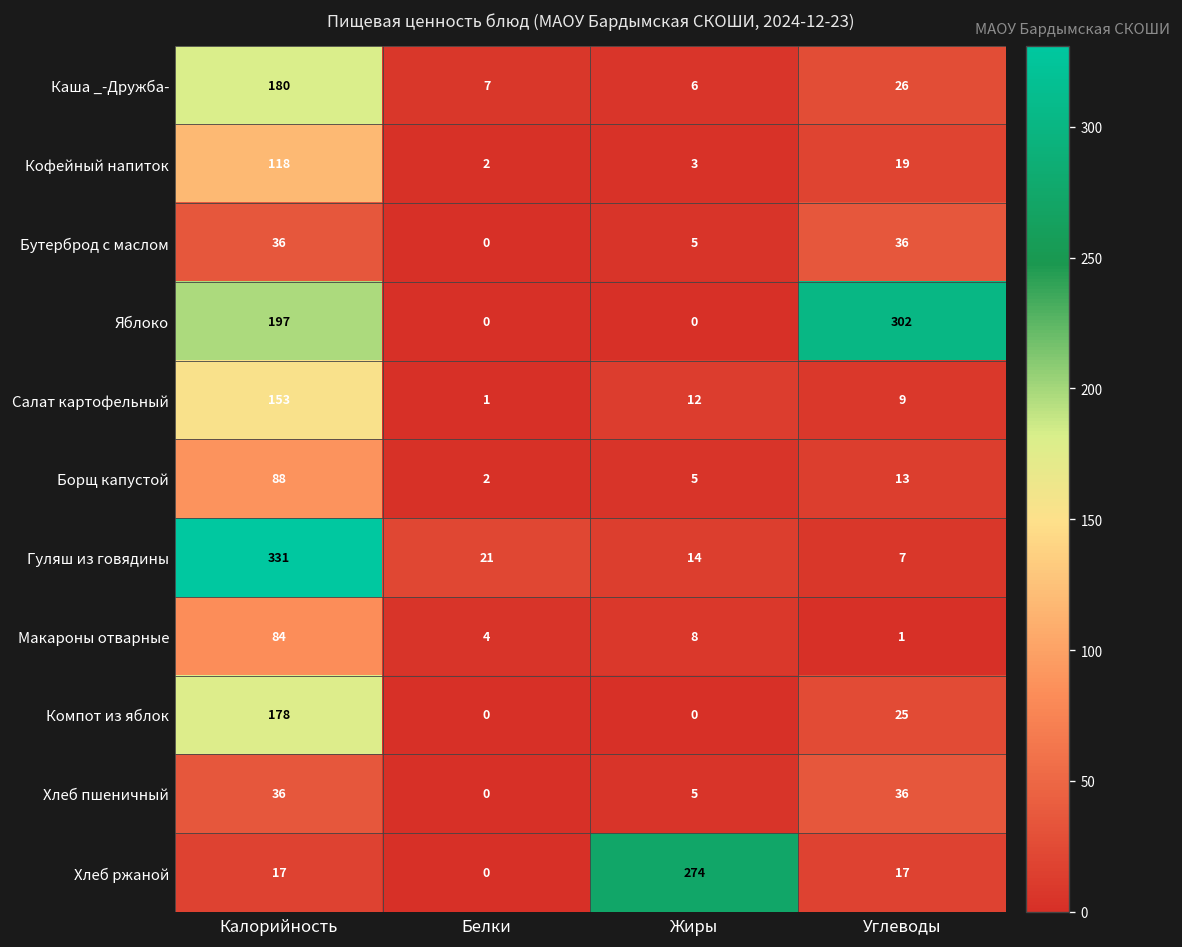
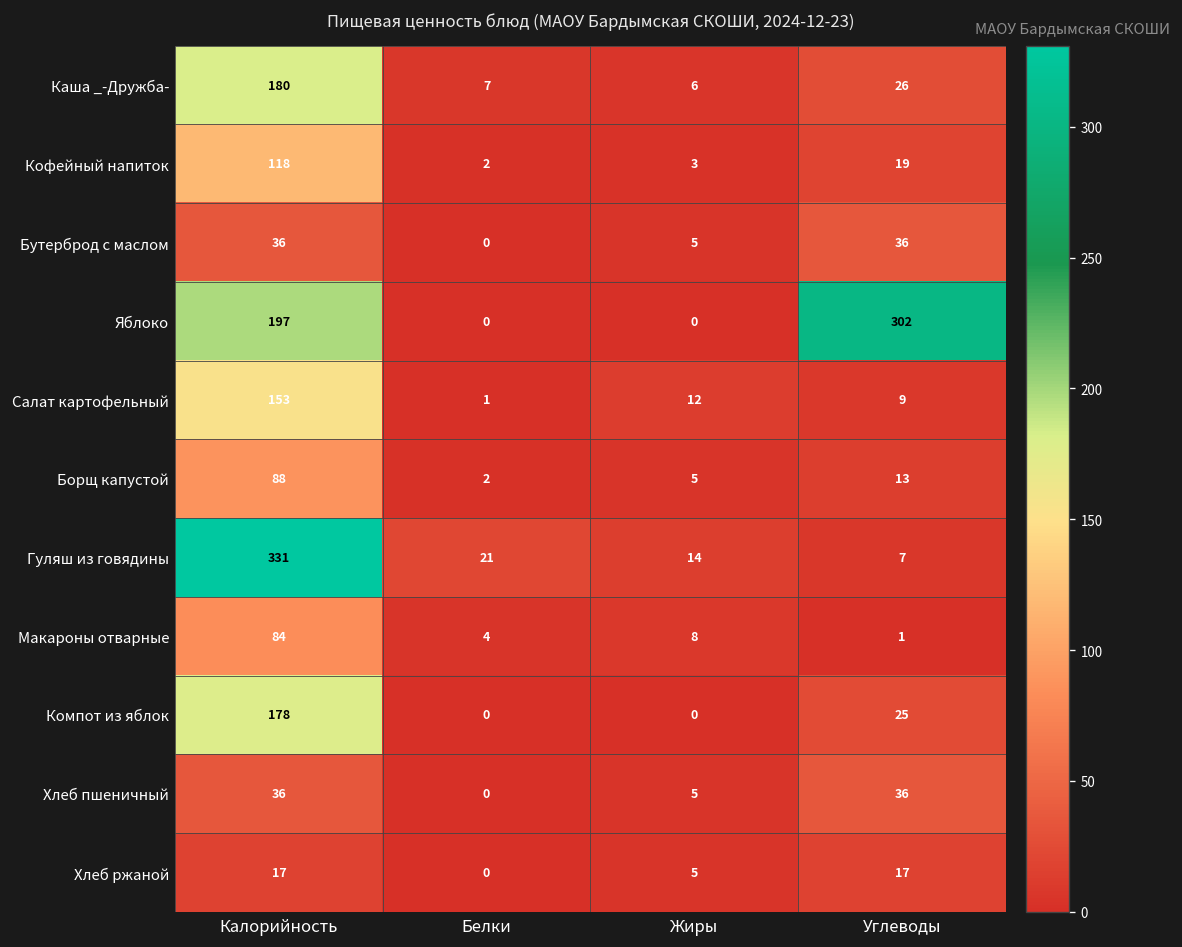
Хлеб ржаной, Жиры: 274 -> 5
